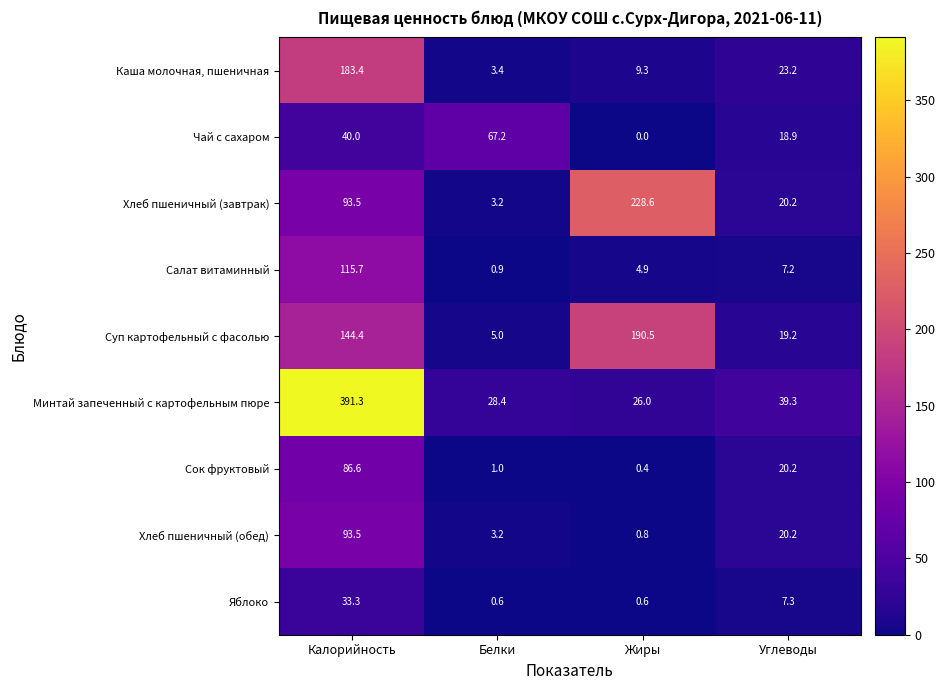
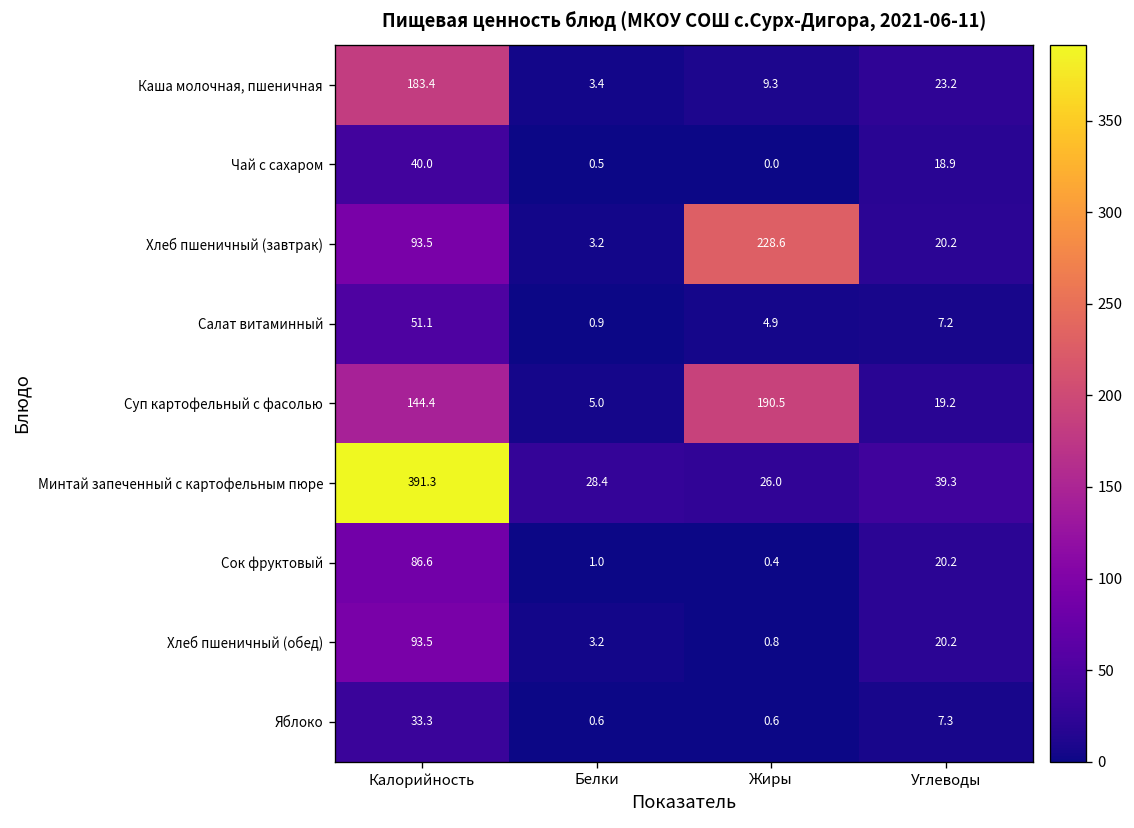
Чай с сахаром, Белки: 67.2 -> 0.5
Салат витаминный, Калорийность: 115.7 -> 51.1
